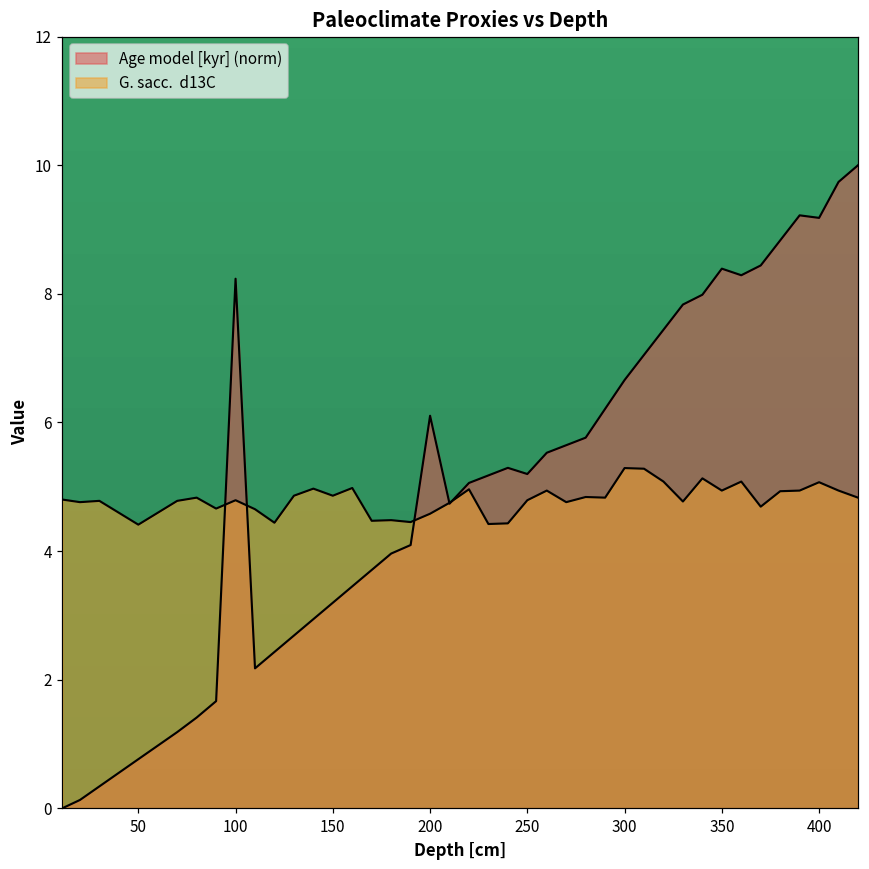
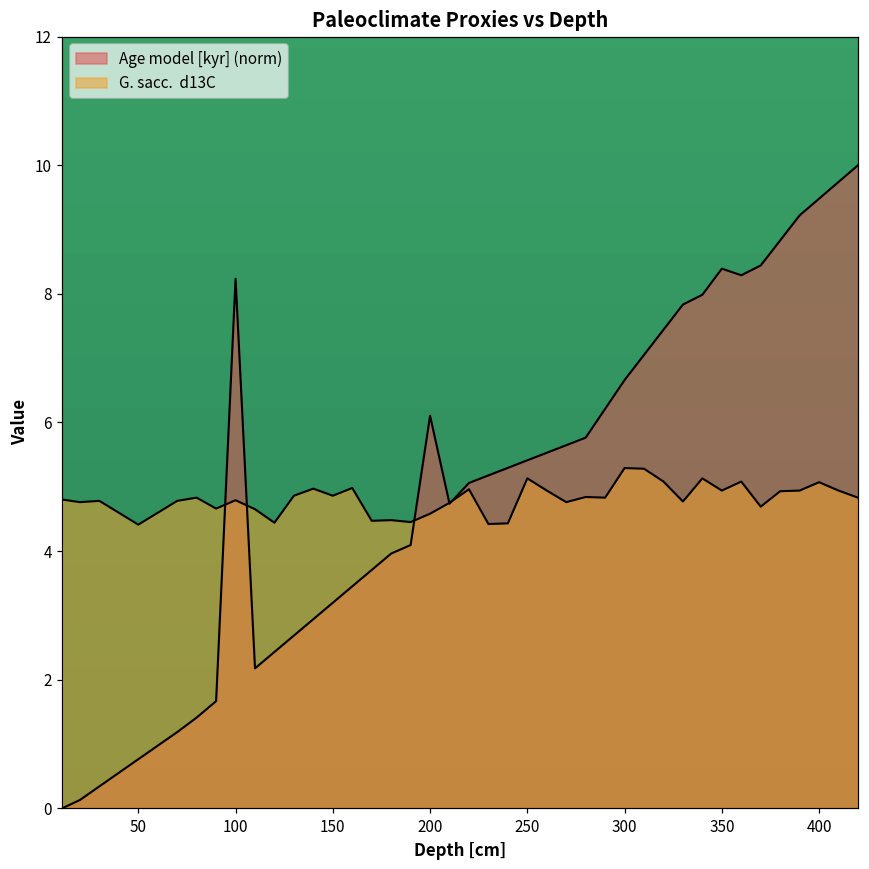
Age model [kyr] (norm), 250: 5.2 -> 5.4
G. sacc. d13C, 250: 4.8 -> 5.1
Age model [kyr] (norm), 400: 9.2 -> 9.5
